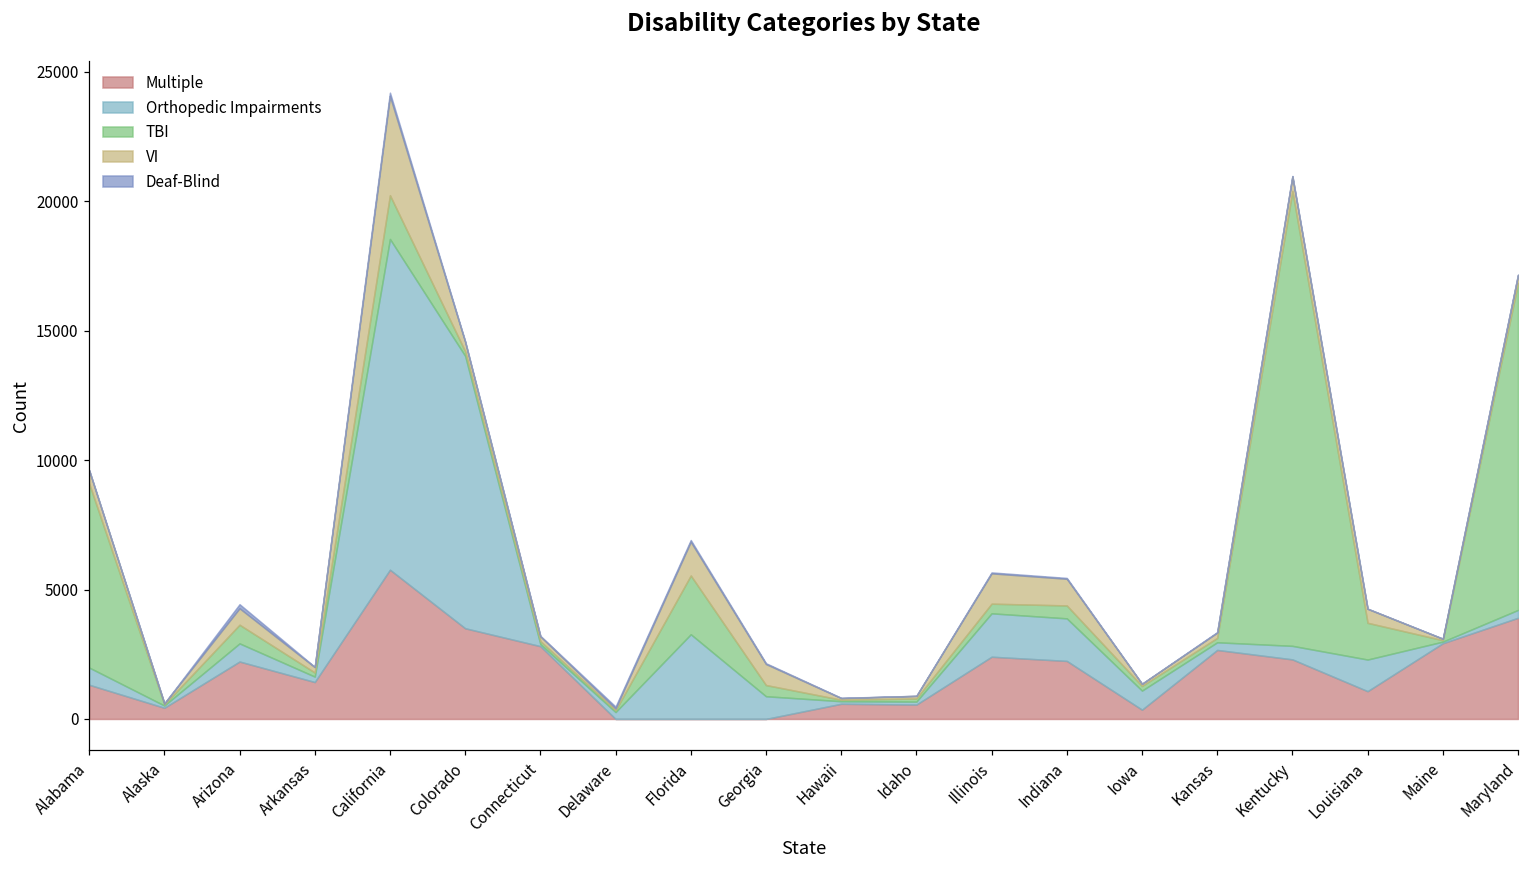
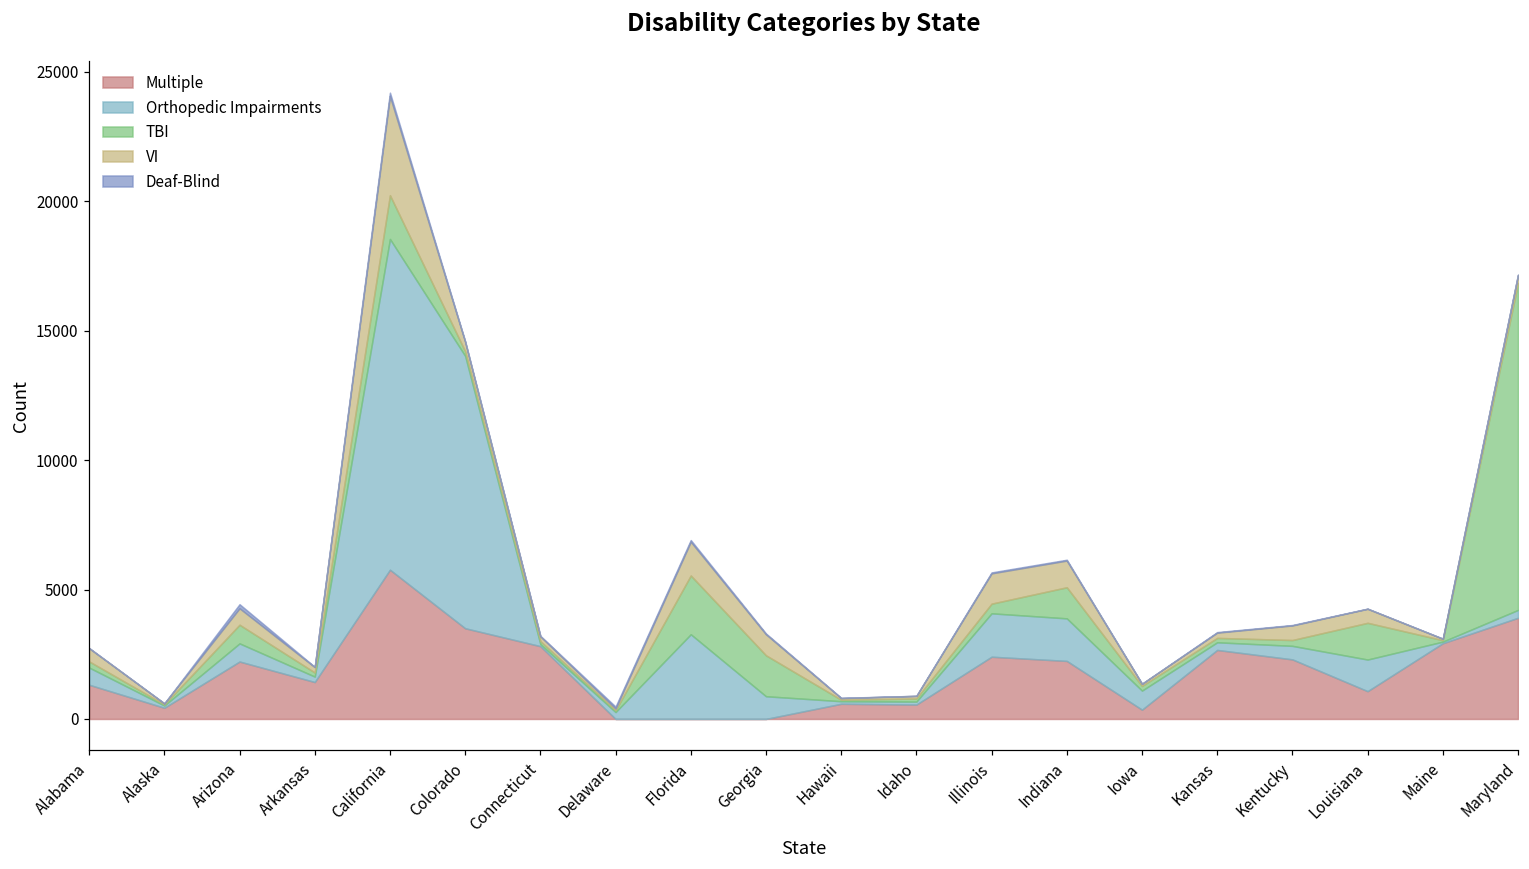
TBI, Alabama: 7100 -> 200
TBI, Georgia: 400 -> 1600
TBI, Indiana: 500 -> 1200
TBI, Kentucky: 17600 -> 200
